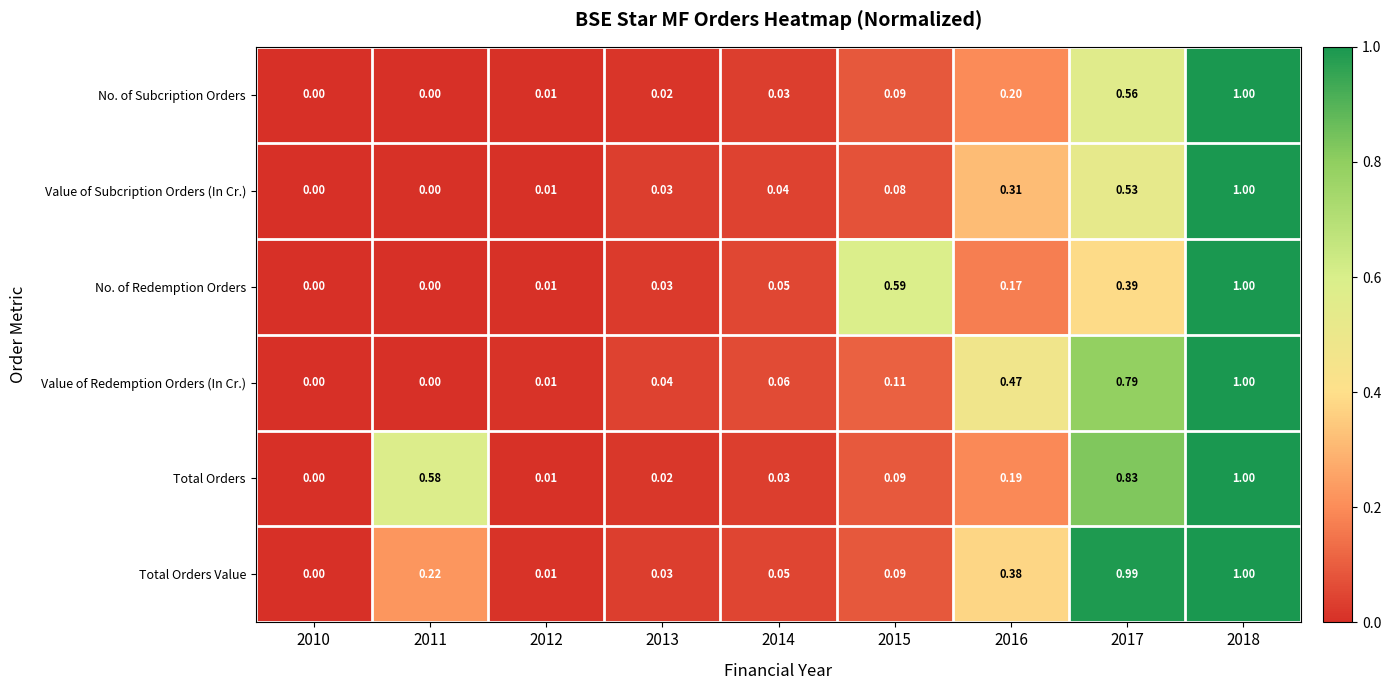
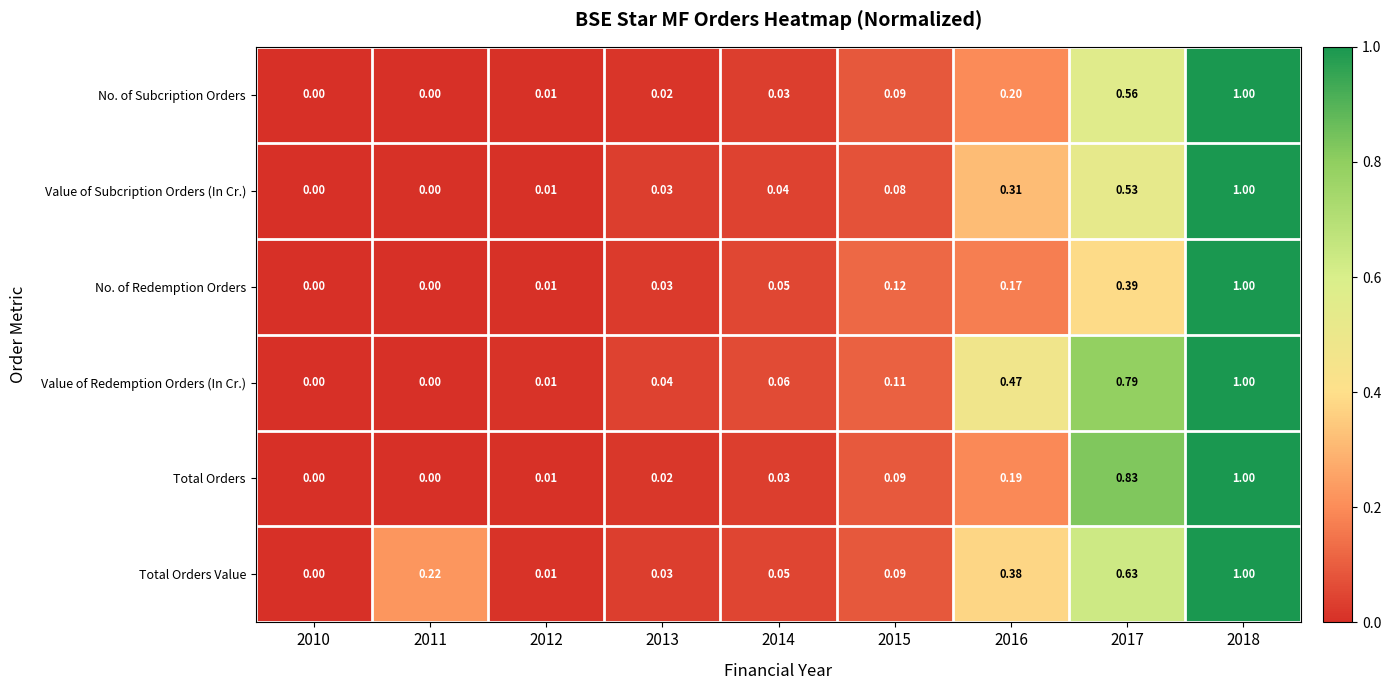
No. of Redemption Orders, 2015: 0.59 -> 0.12
Total Orders, 2011: 0.58 -> 0.00
Total Orders Value, 2017: 0.99 -> 0.63
